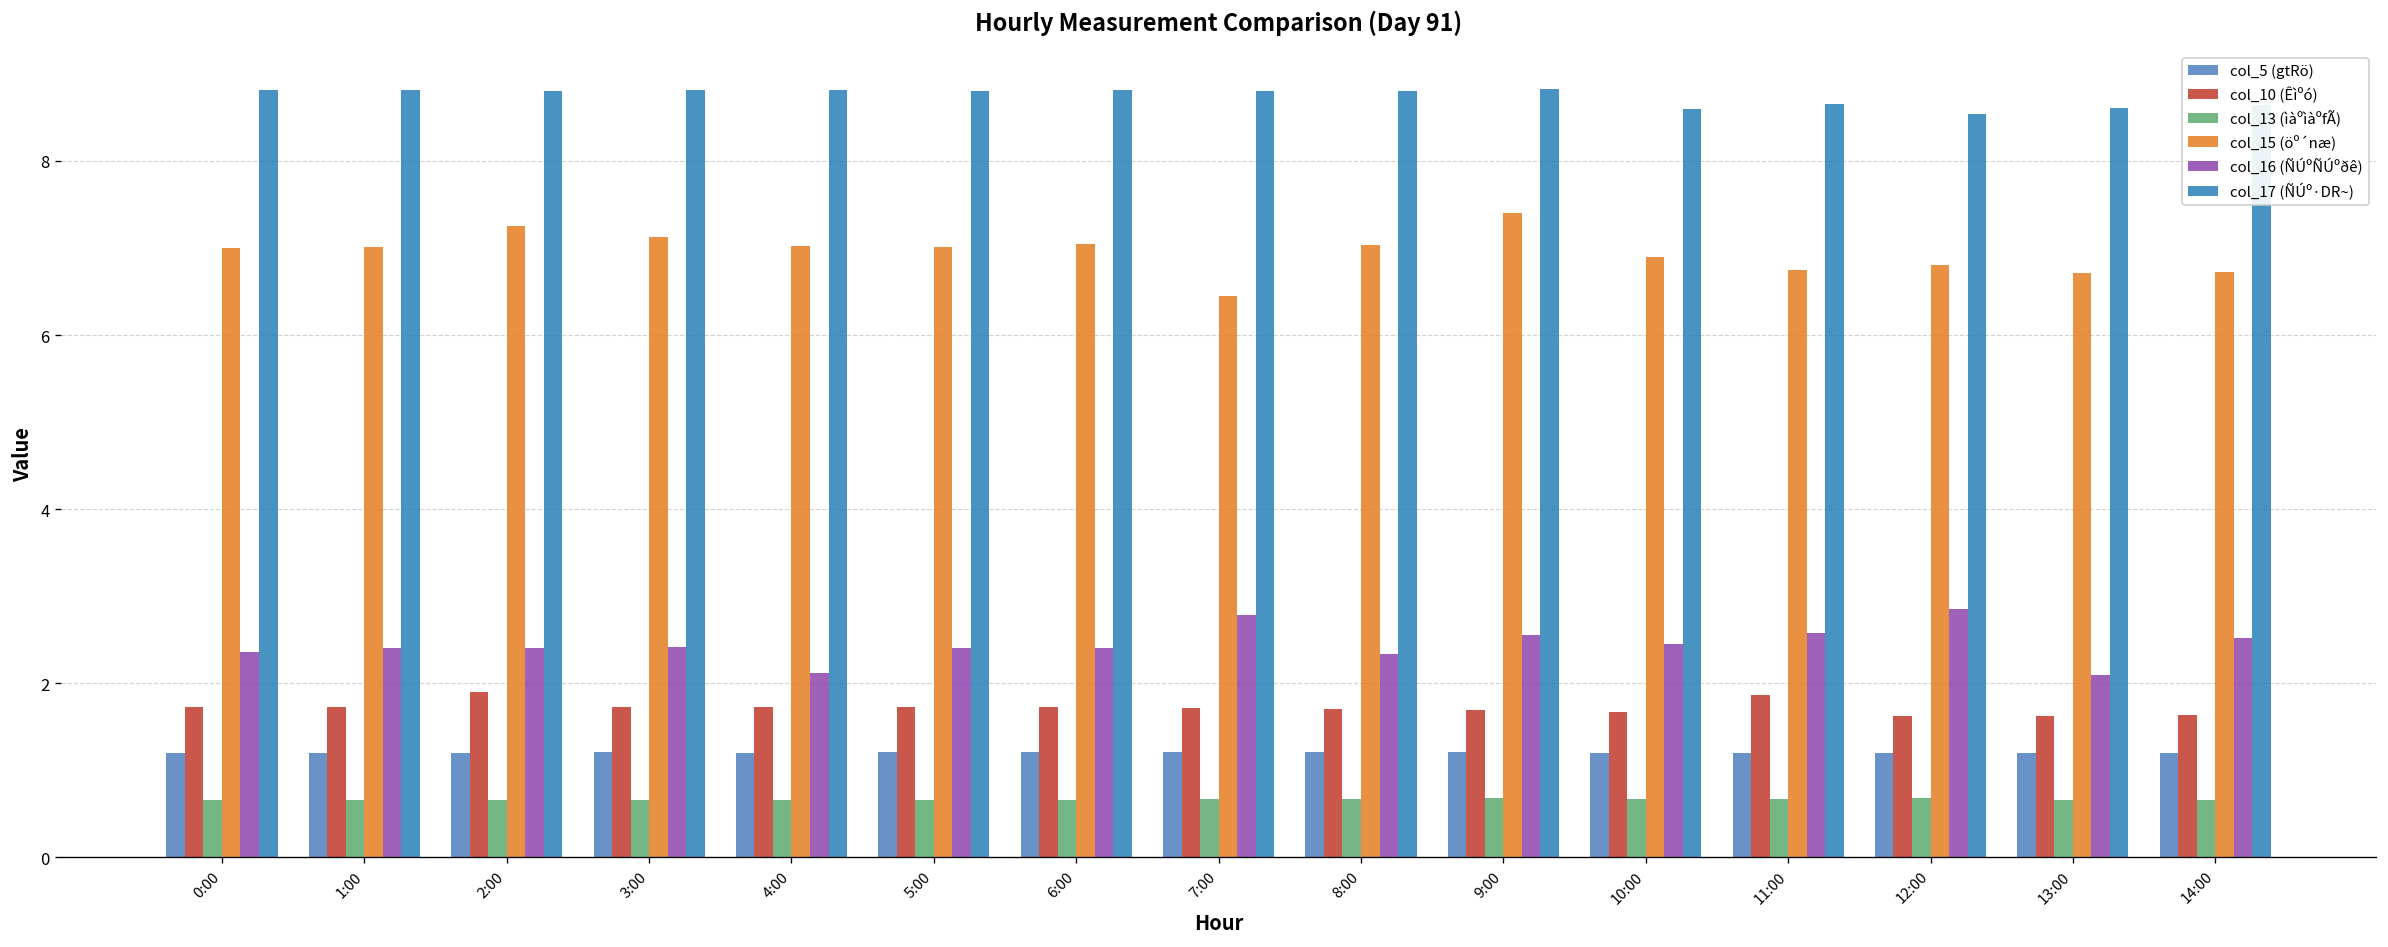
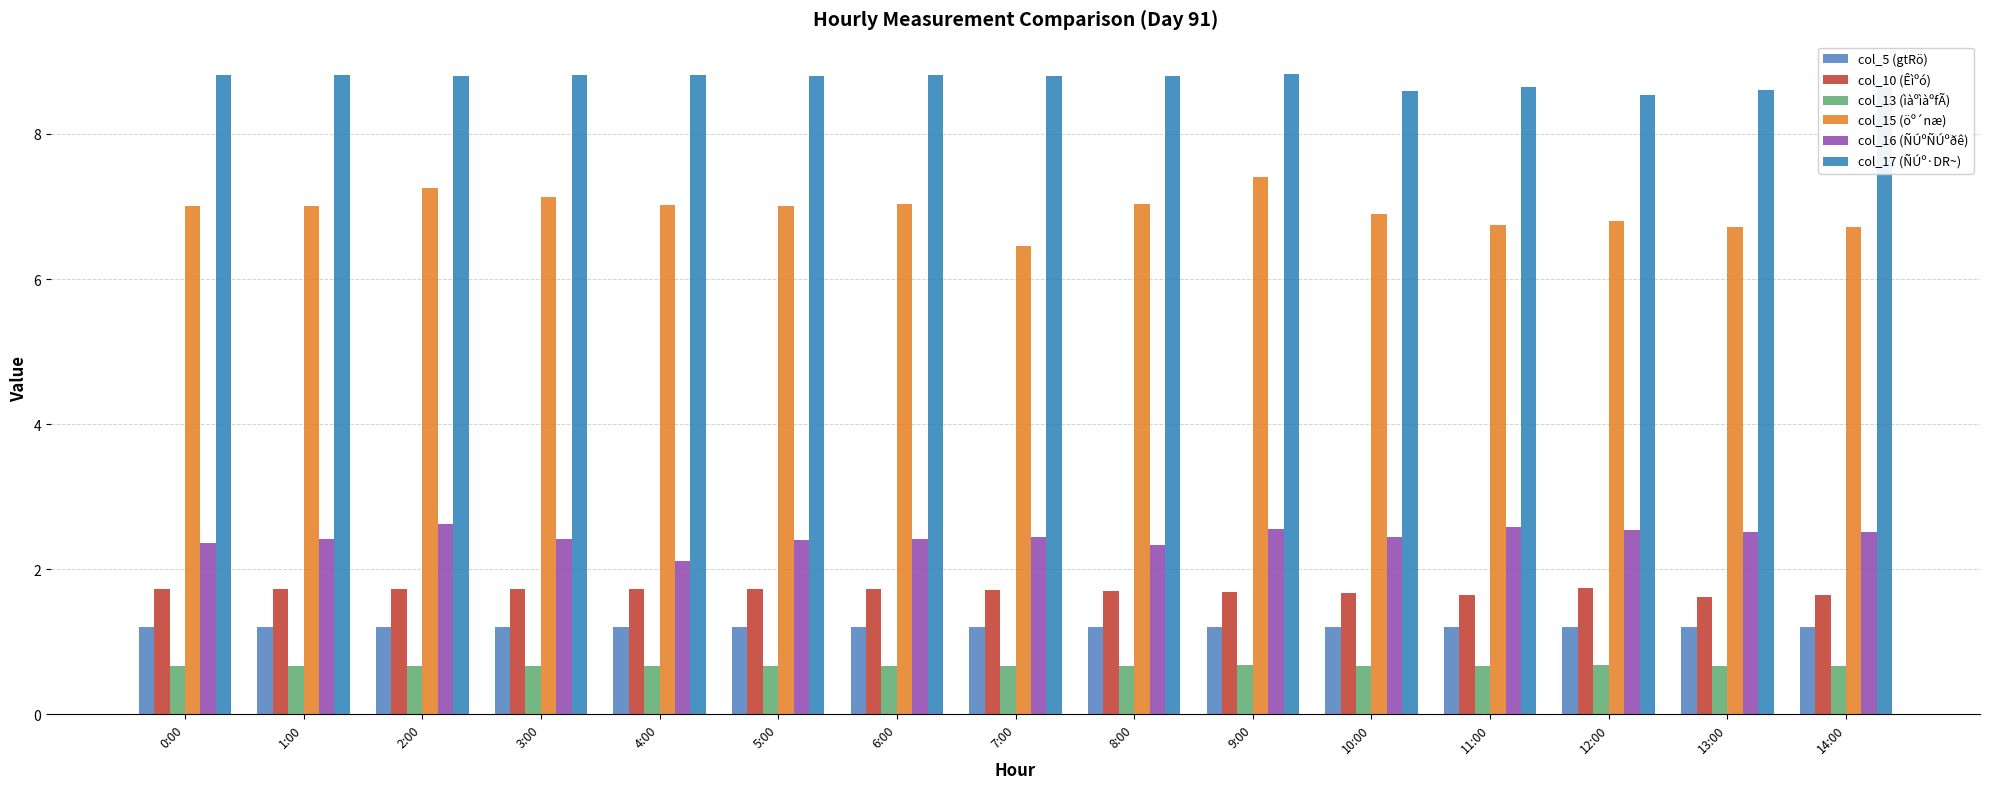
col_10 (Êìºó), 2:00: 1.9 -> 1.7
col_16 (ÑÚºÑÚºðê), 2:00: 2.4 -> 2.6
col_16 (ÑÚºÑÚºðê), 7:00: 2.8 -> 2.4
col_10 (Êìºó), 11:00: 1.9 -> 1.7
col_10 (Êìºó), 12:00: 1.6 -> 1.7
col_16 (ÑÚºÑÚºðê), 12:00: 2.9 -> 2.5
col_16 (ÑÚºÑÚºðê), 13:00: 2.1 -> 2.5
